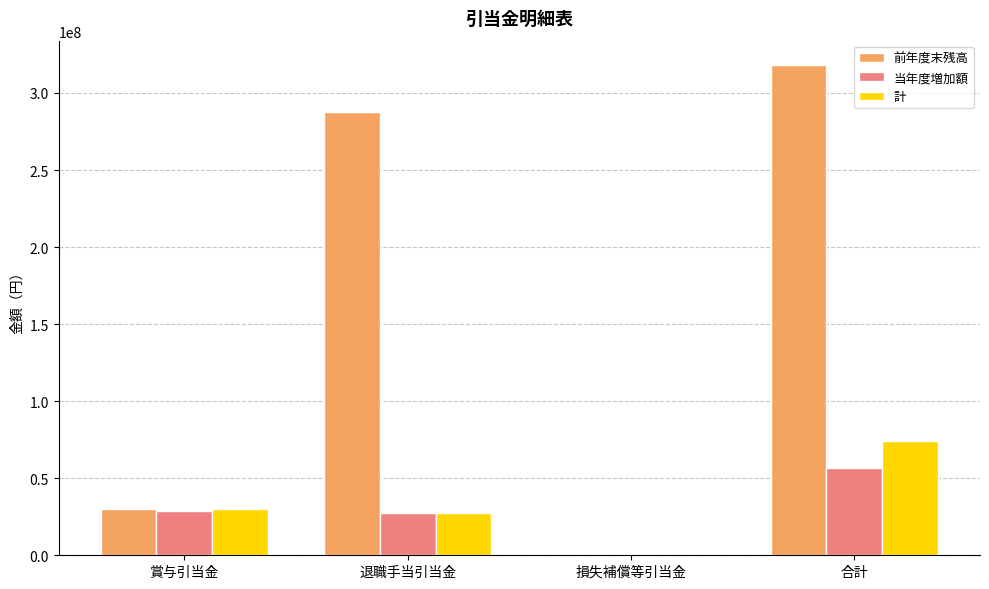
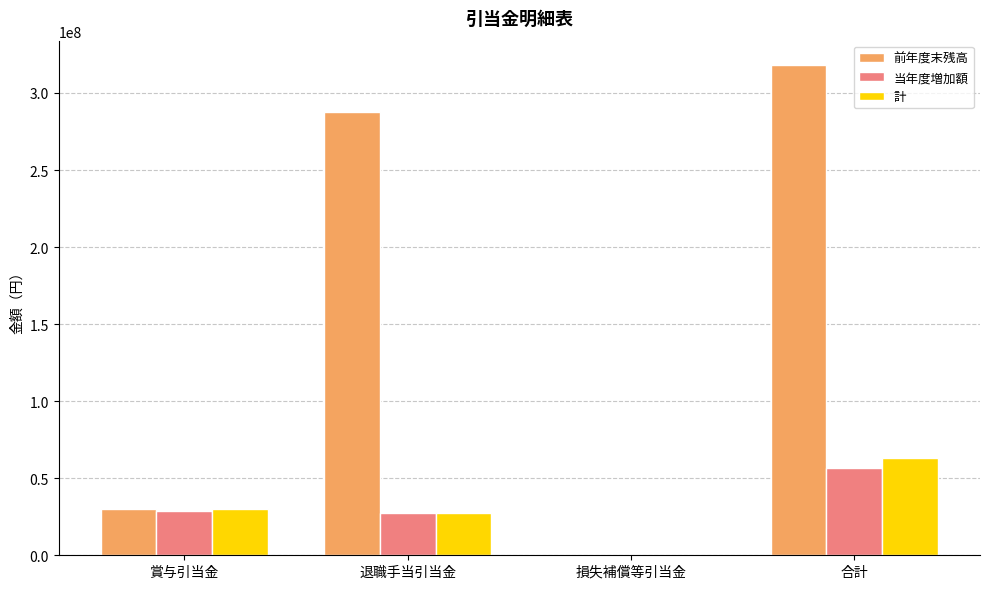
計, 合計: 74000000 -> 63000000
